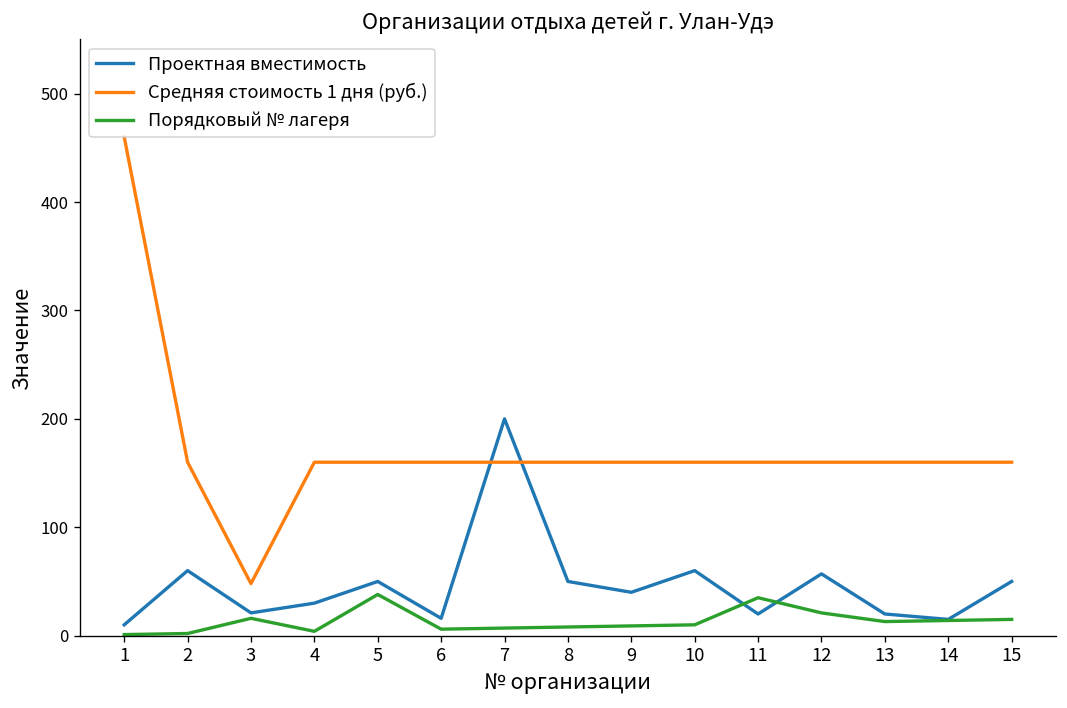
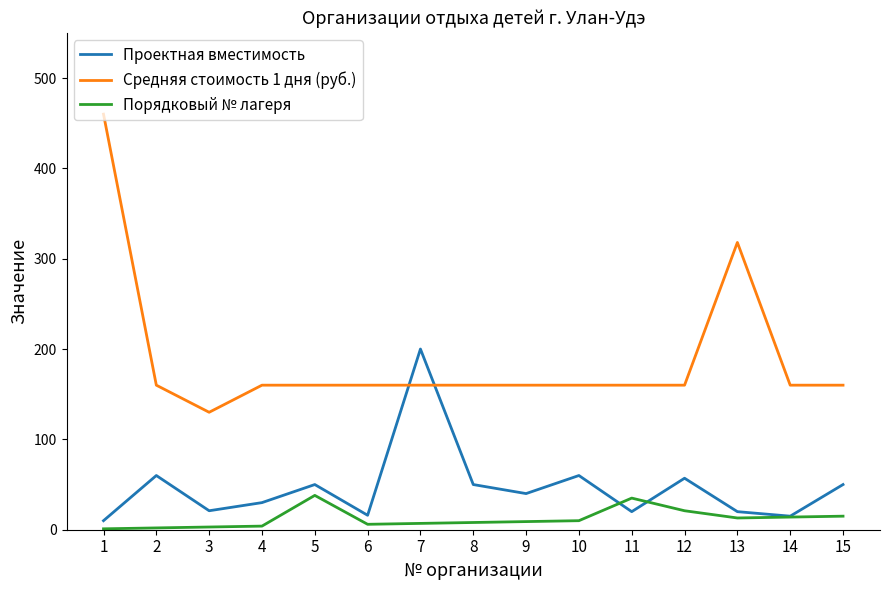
Средняя стоимость 1 дня (руб.), 3: 50 -> 130
Порядковый № лагеря, 3: 20 -> 0
Средняя стоимость 1 дня (руб.), 13: 160 -> 320
